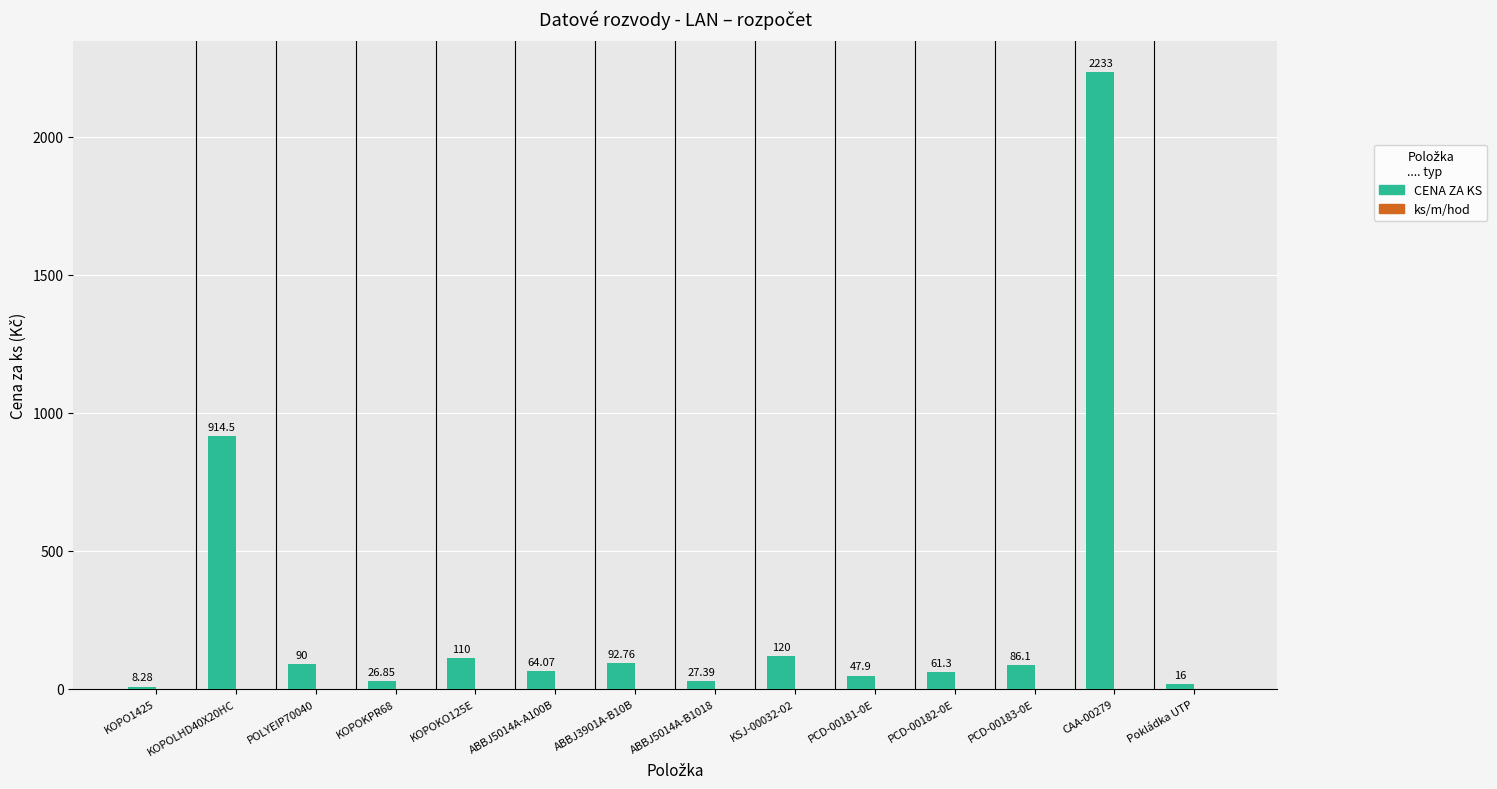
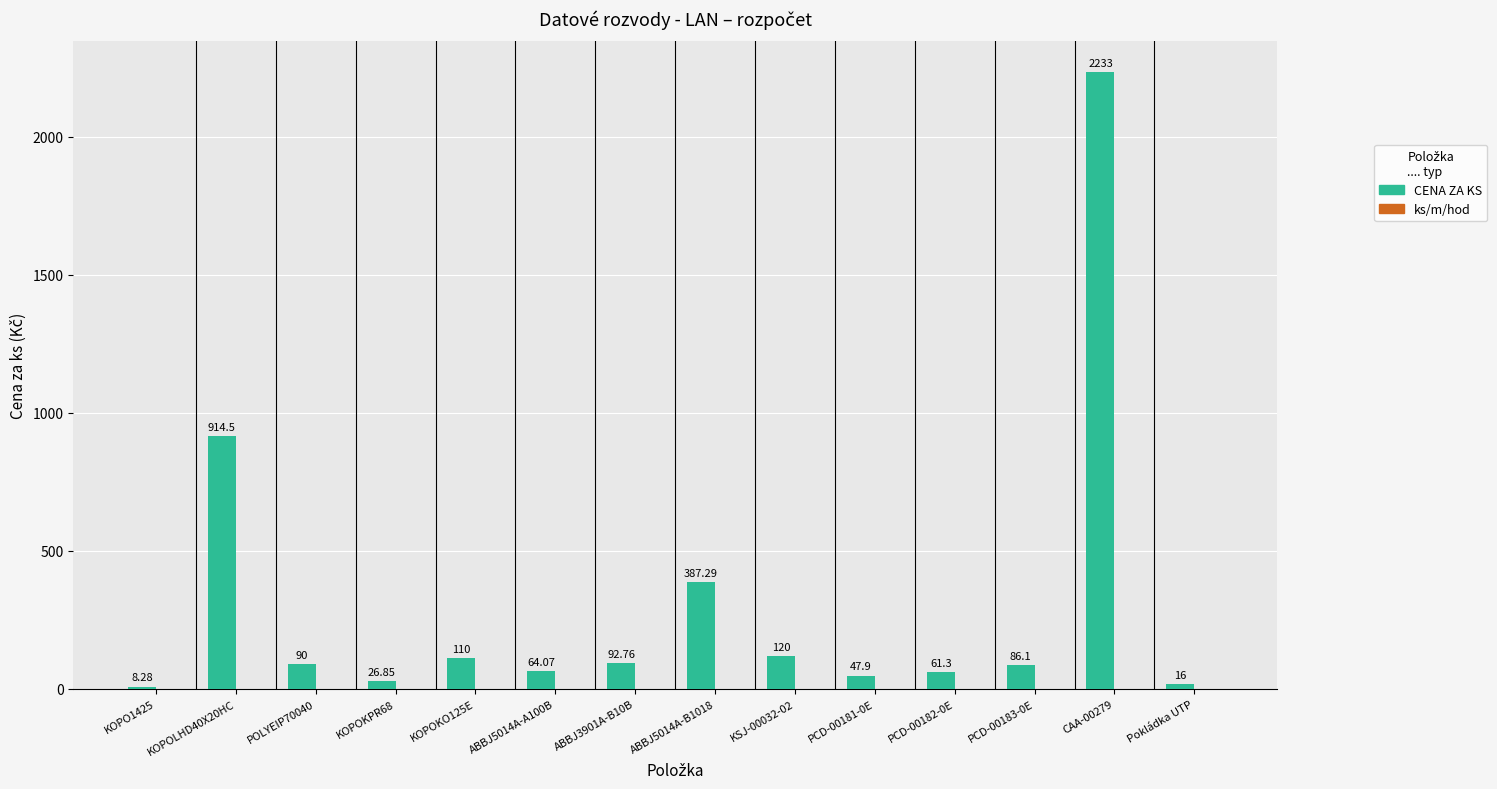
CENA ZA KS, ABBJ5014A-B1018: 27.39 -> 387.29
